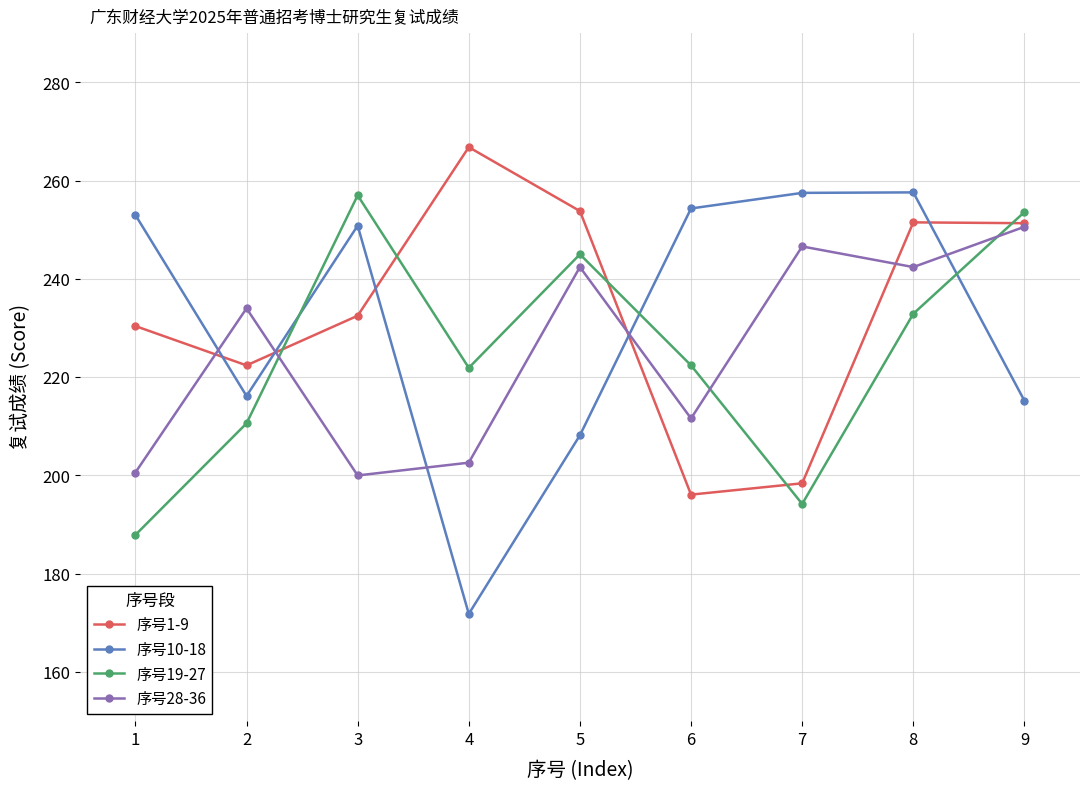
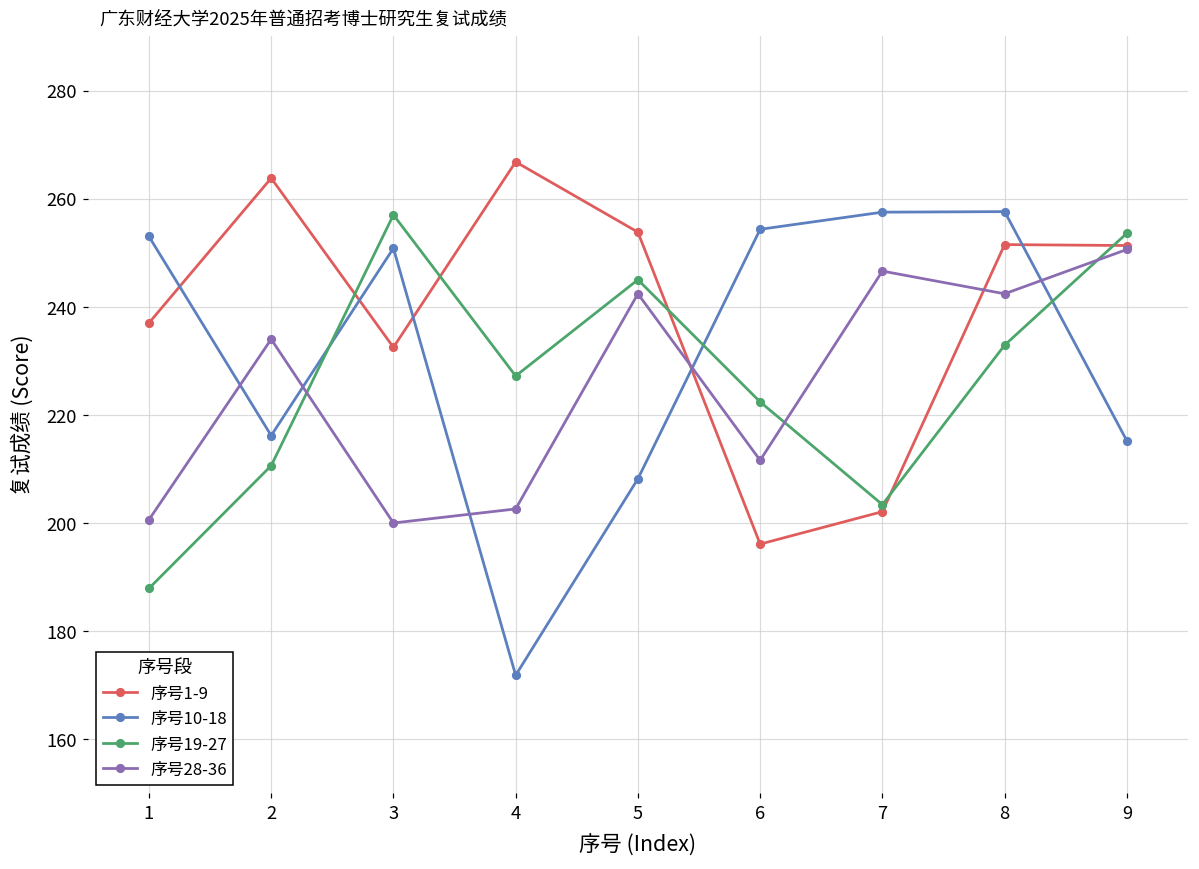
序号1-9, 1: 230 -> 237
序号1-9, 2: 222 -> 264
序号19-27, 4: 222 -> 227
序号1-9, 7: 198 -> 202
序号19-27, 7: 194 -> 203
